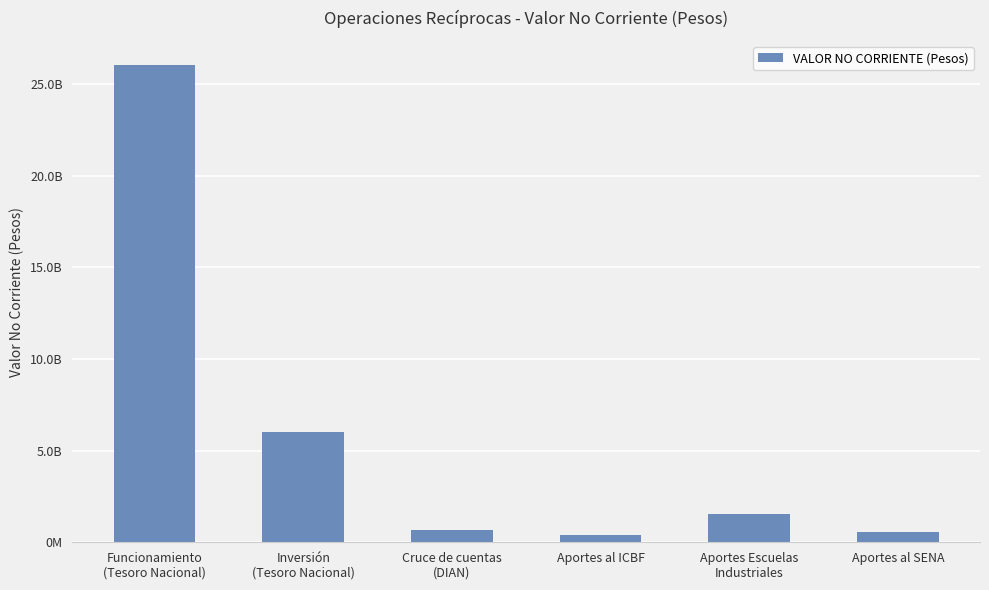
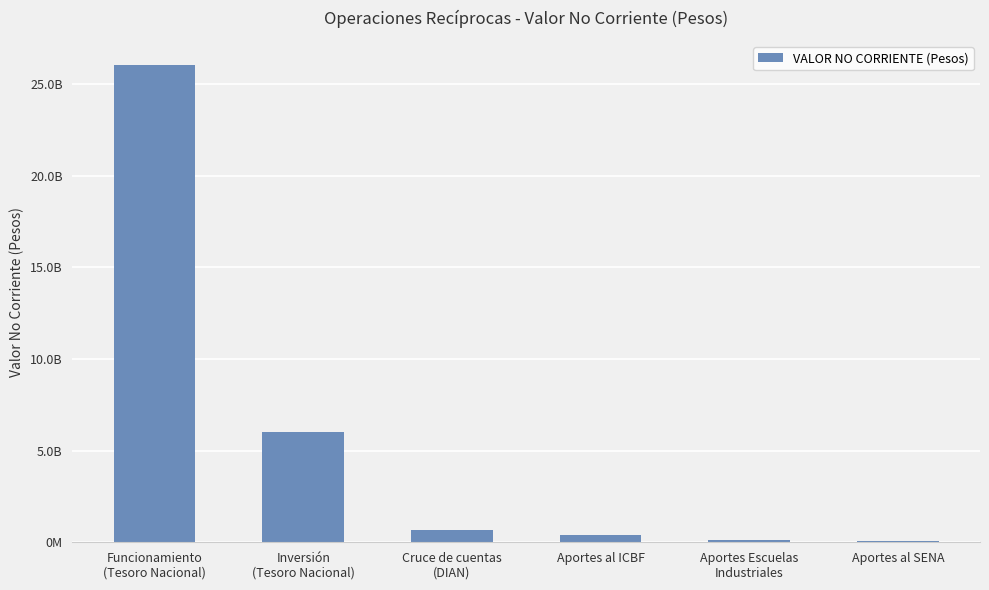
Aportes Escuelas Industriales: 1600000000 -> 100000000
Aportes al SENA: 500000000 -> 100000000
